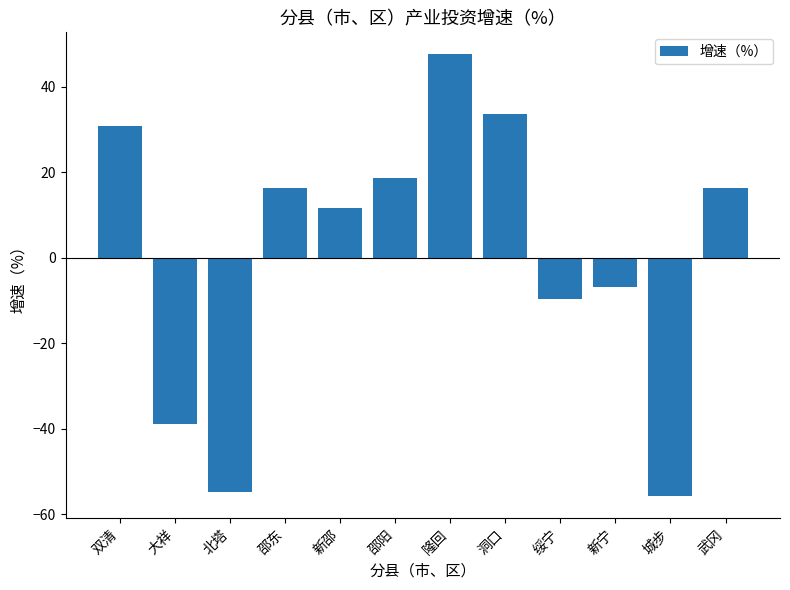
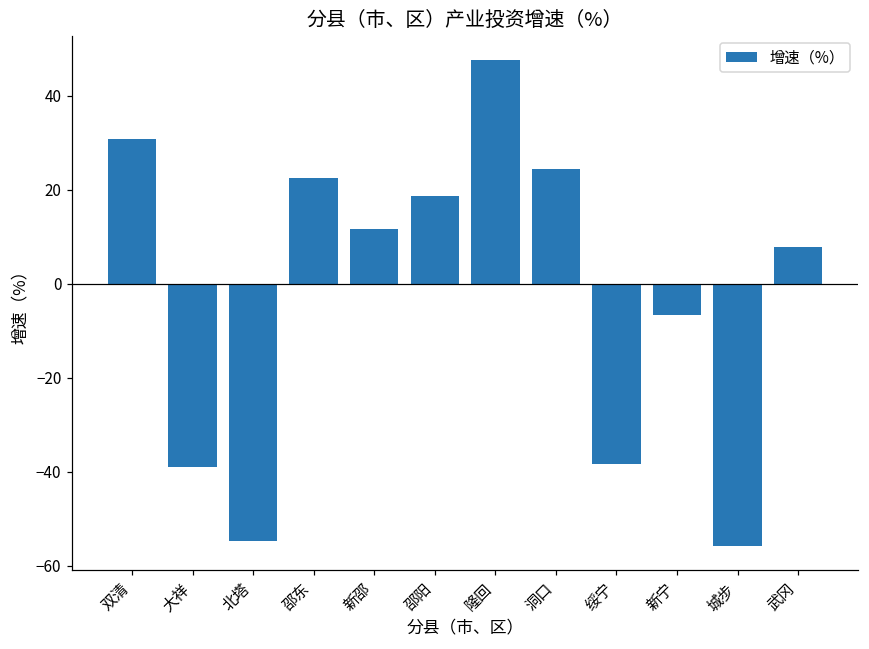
邵东: 16 -> 23
洞口: 34 -> 24
绥宁: -10 -> -38
武冈: 16 -> 8
